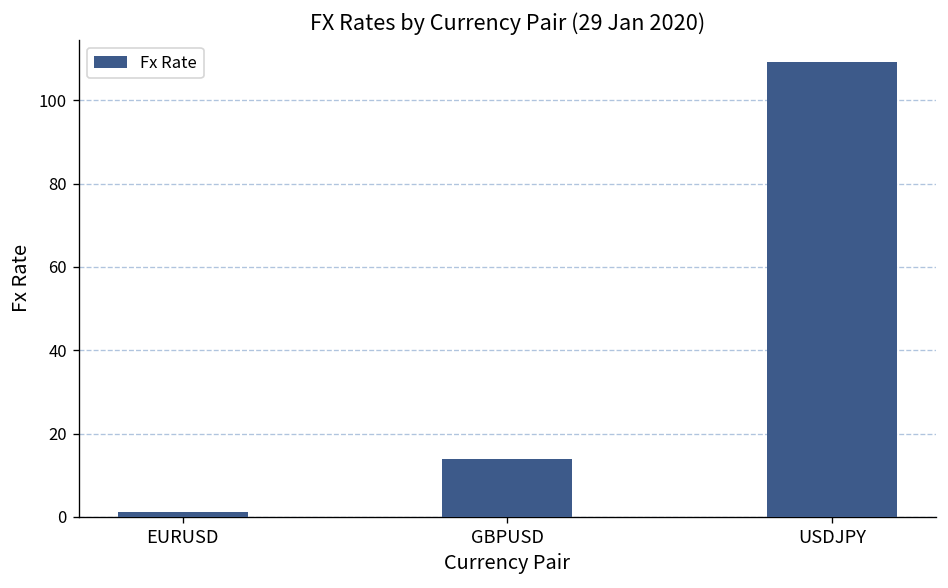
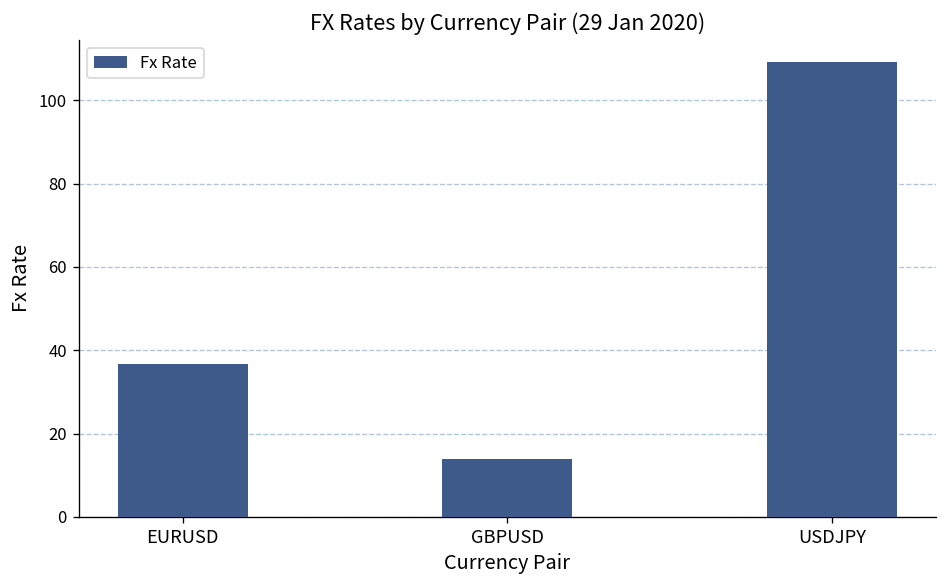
EURUSD: 1 -> 37
